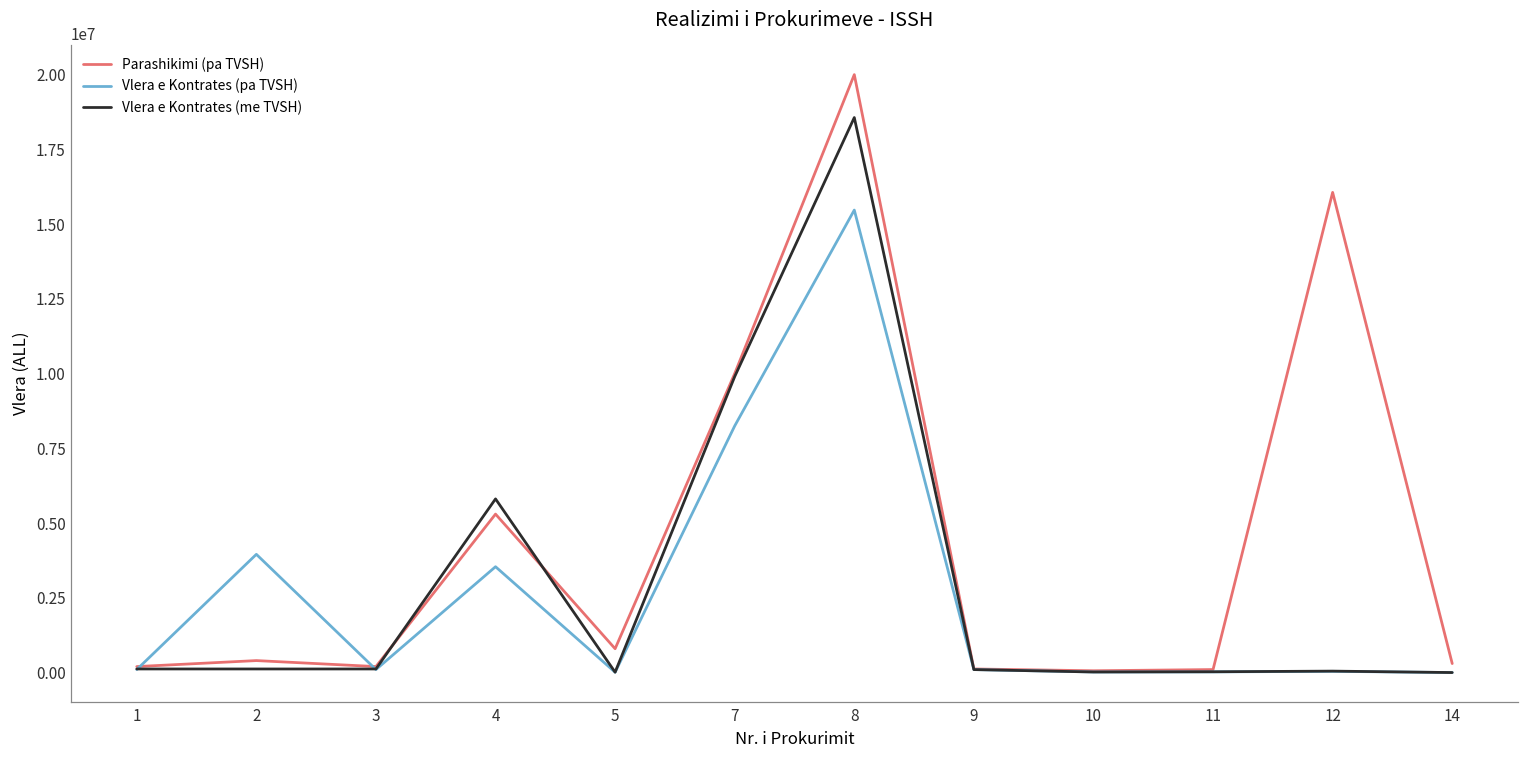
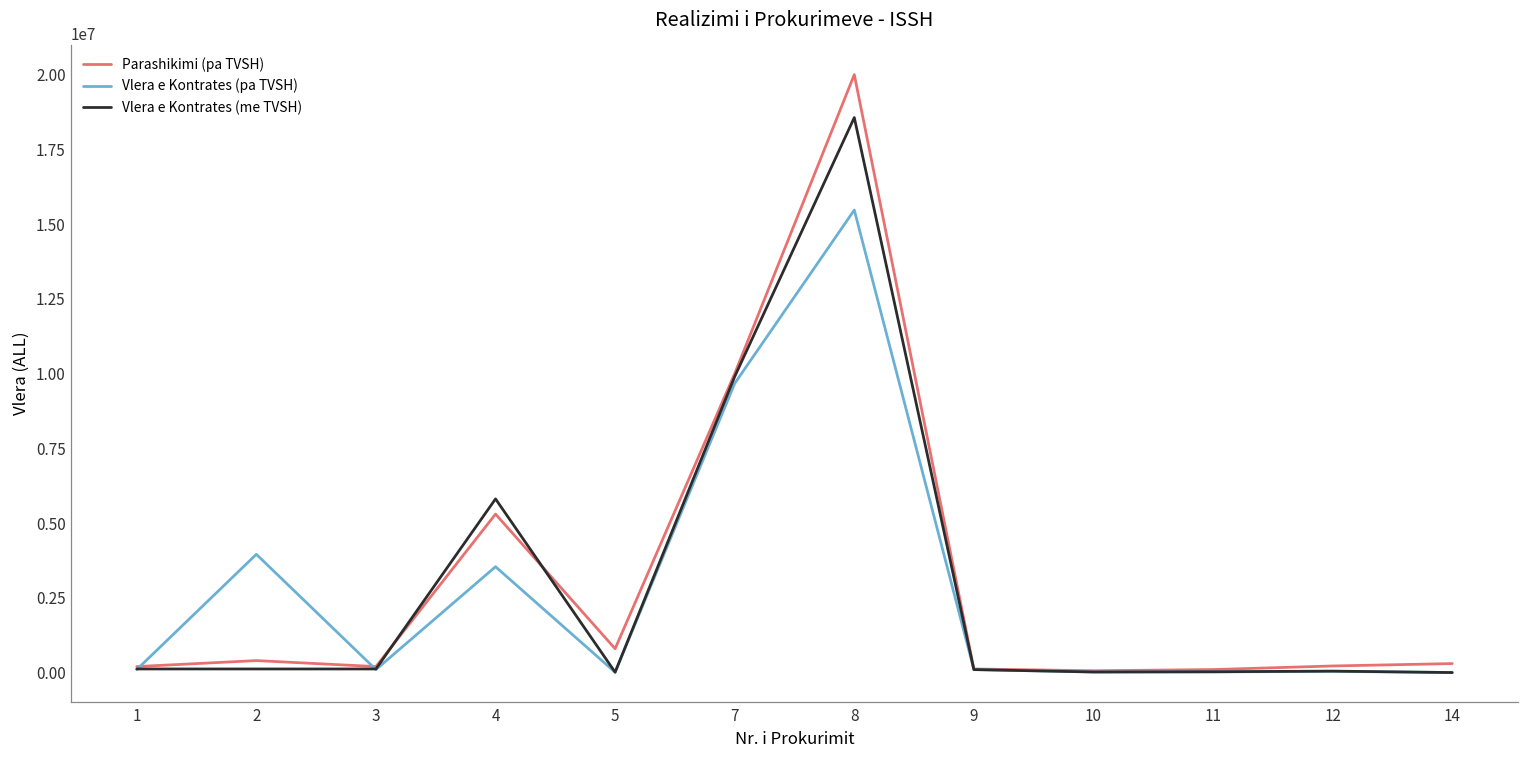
Vlera e Kontrates (pa TVSH), 7: 8200000 -> 9700000
Parashikimi (pa TVSH), 12: 16100000 -> 200000
